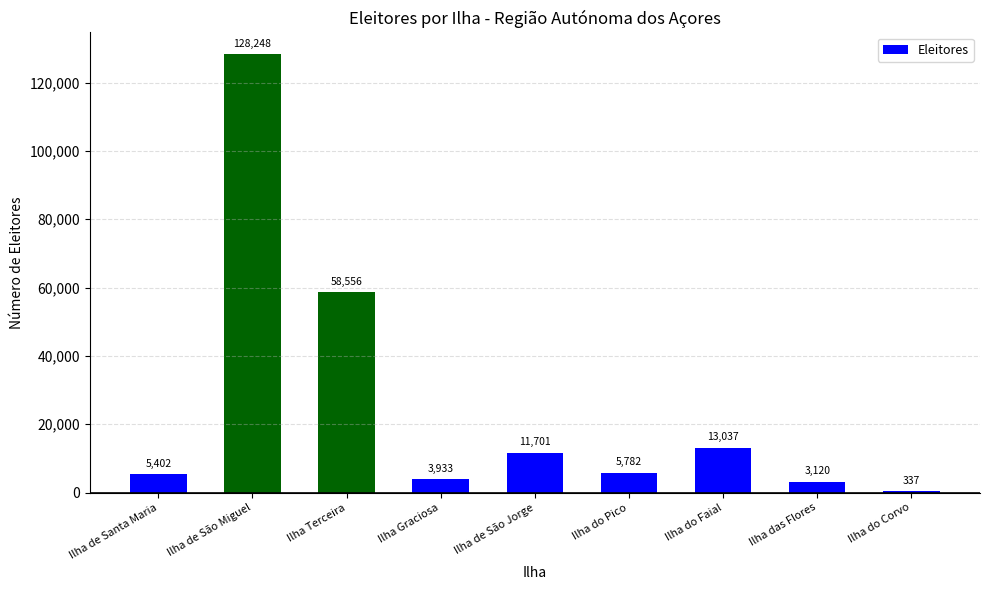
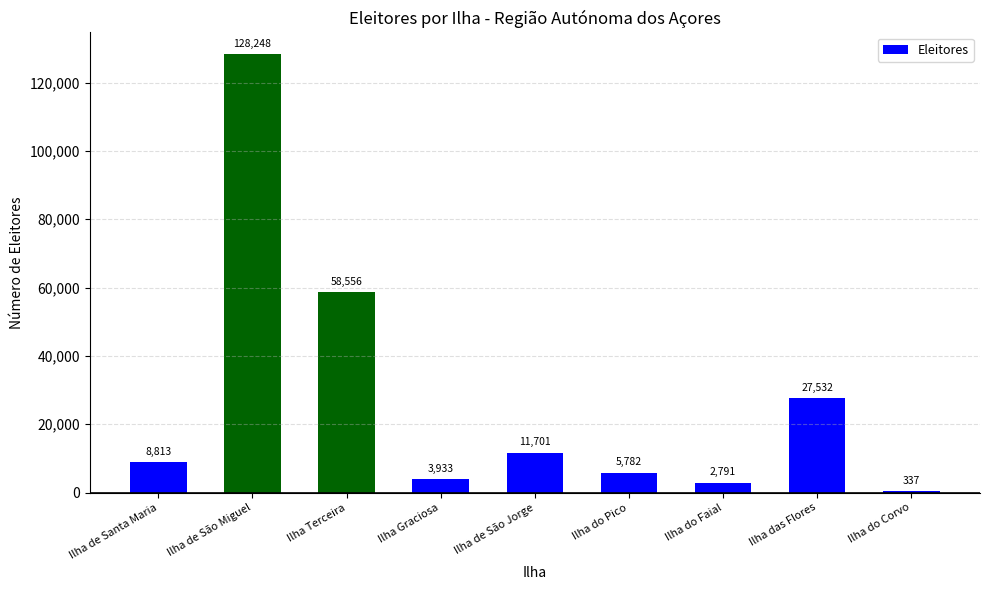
Ilha de Santa Maria: 5,402 -> 8,813
Ilha do Faial: 13,037 -> 2,791
Ilha das Flores: 3,120 -> 27,532
